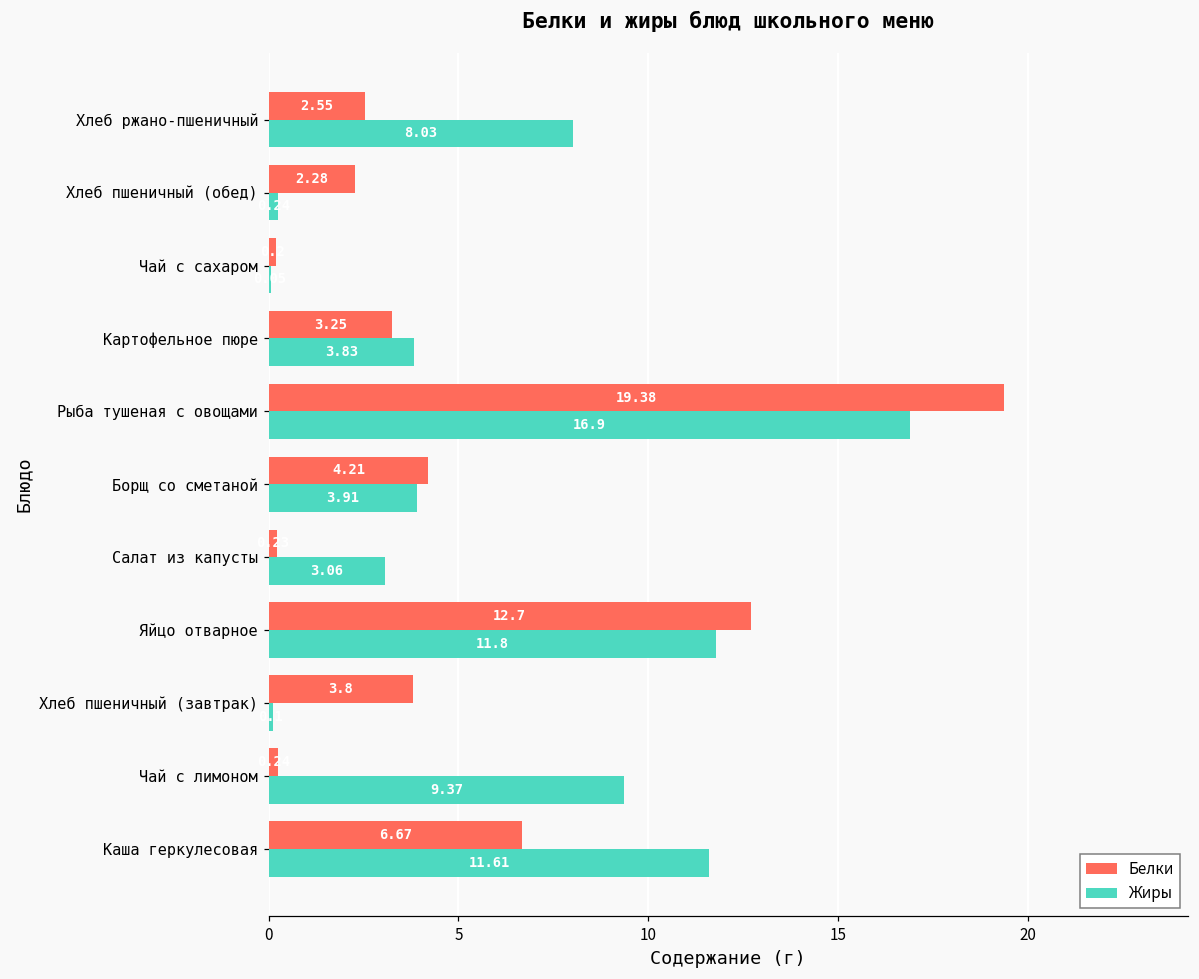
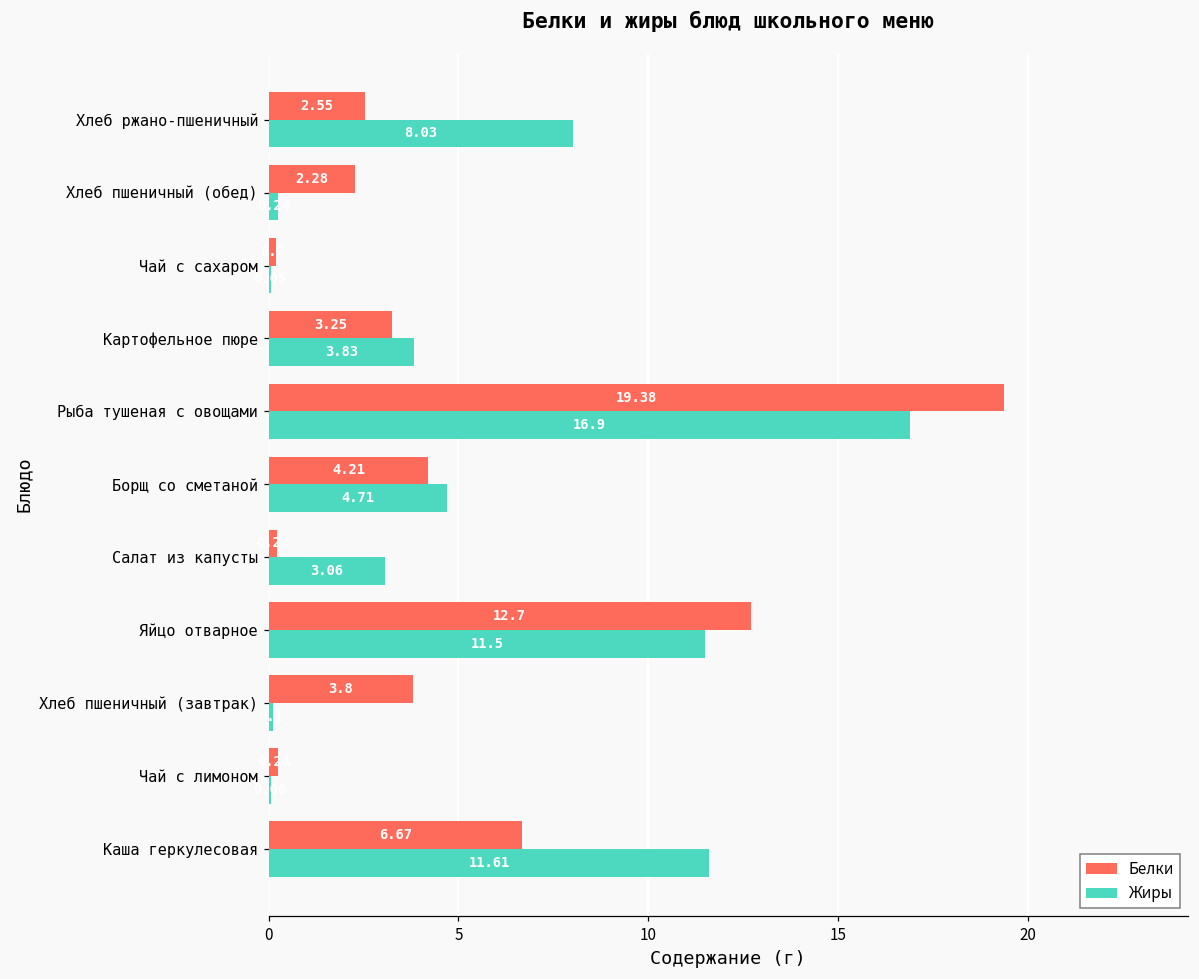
Жиры, Борщ со сметаной: 3.91 -> 4.71
Жиры, Яйцо отварное: 11.8 -> 11.5
Жиры, Чай с лимоном: 9.4 -> 0.1
